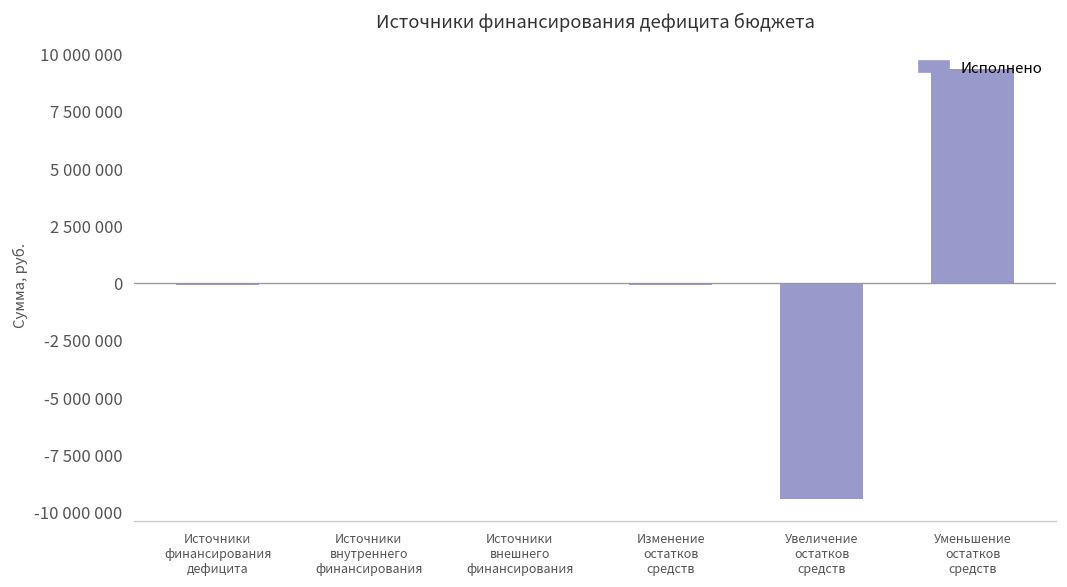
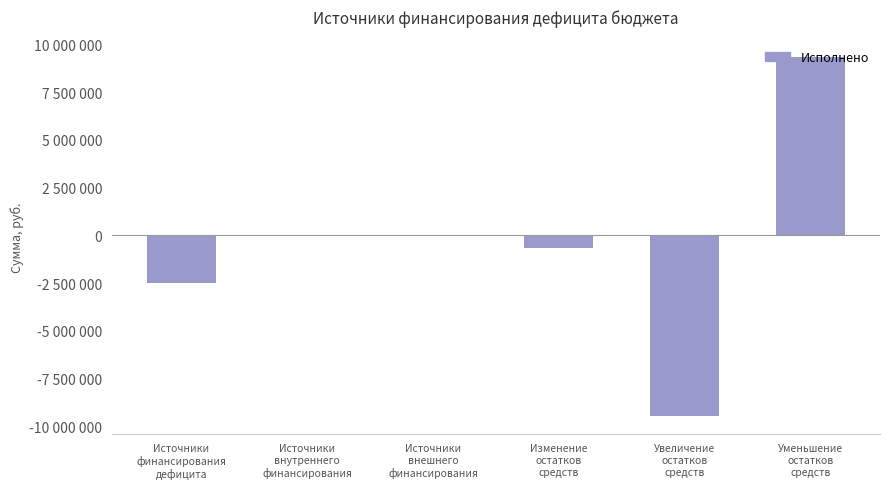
Источники финансирования дефицита: -100000 -> -2500000
Изменение остатков средств: -100000 -> -700000
